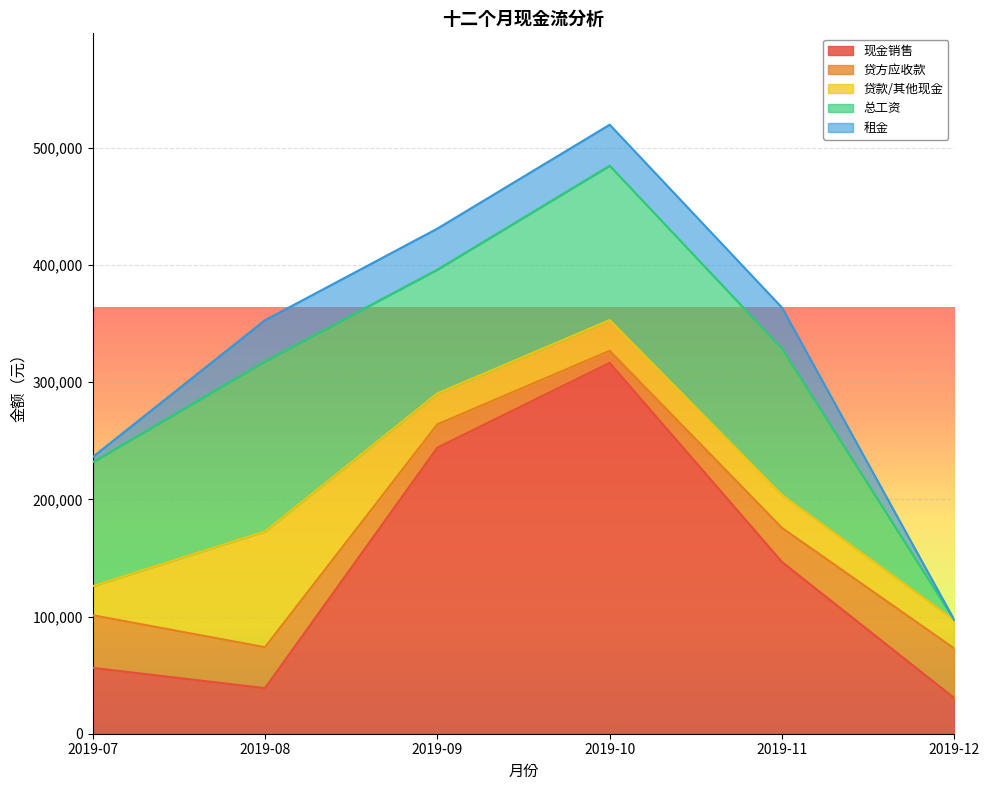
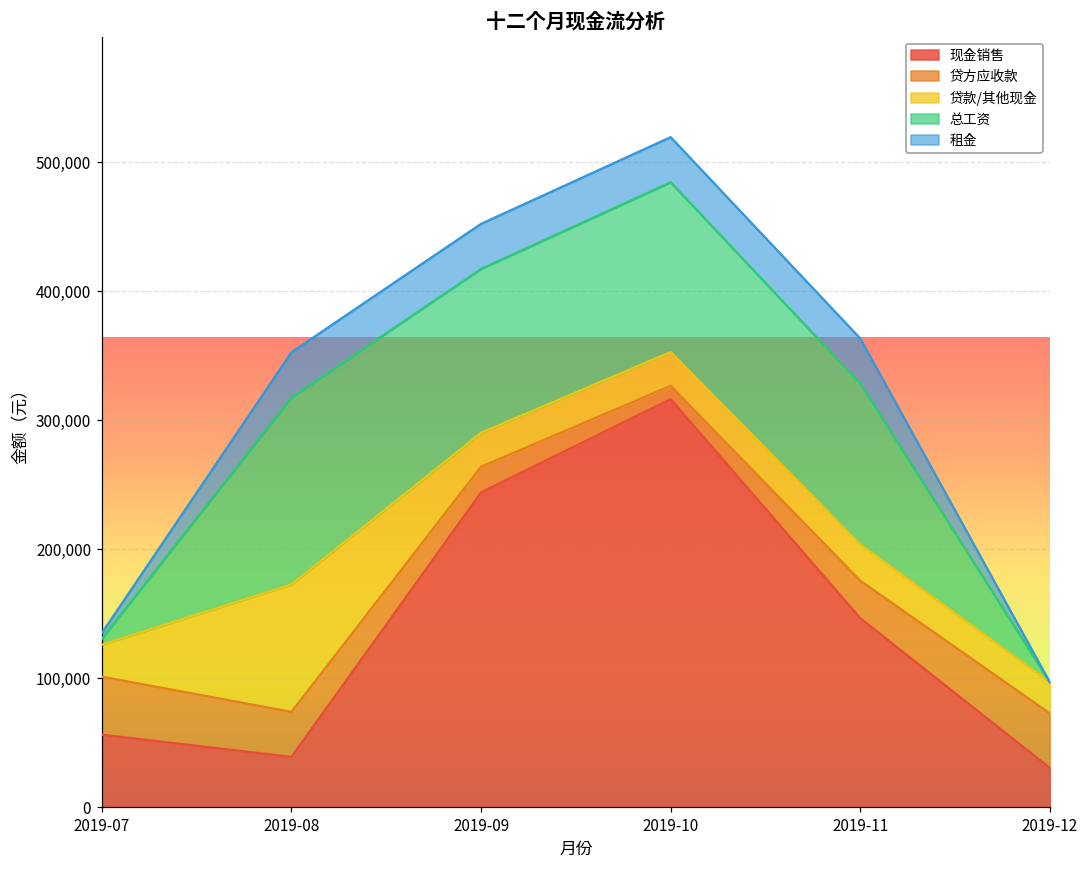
总工资, 2019-07: 106,000 -> 5,000
总工资, 2019-09: 106,000 -> 127,000
